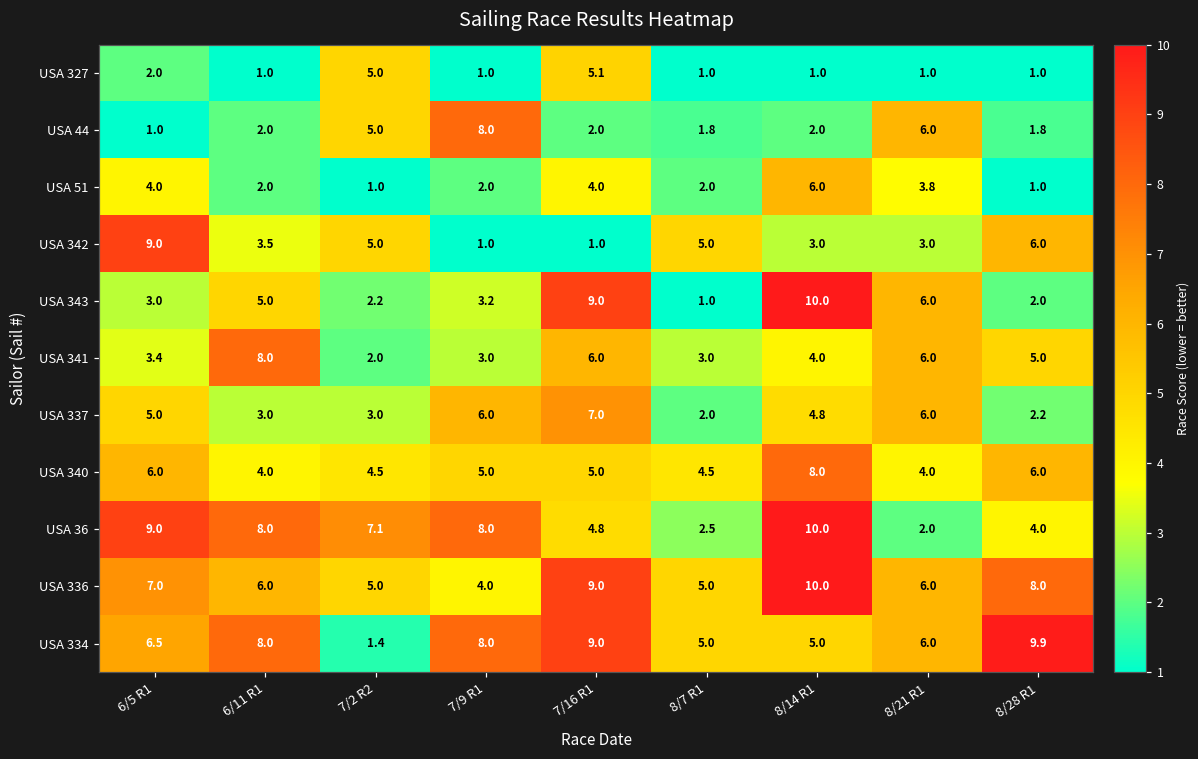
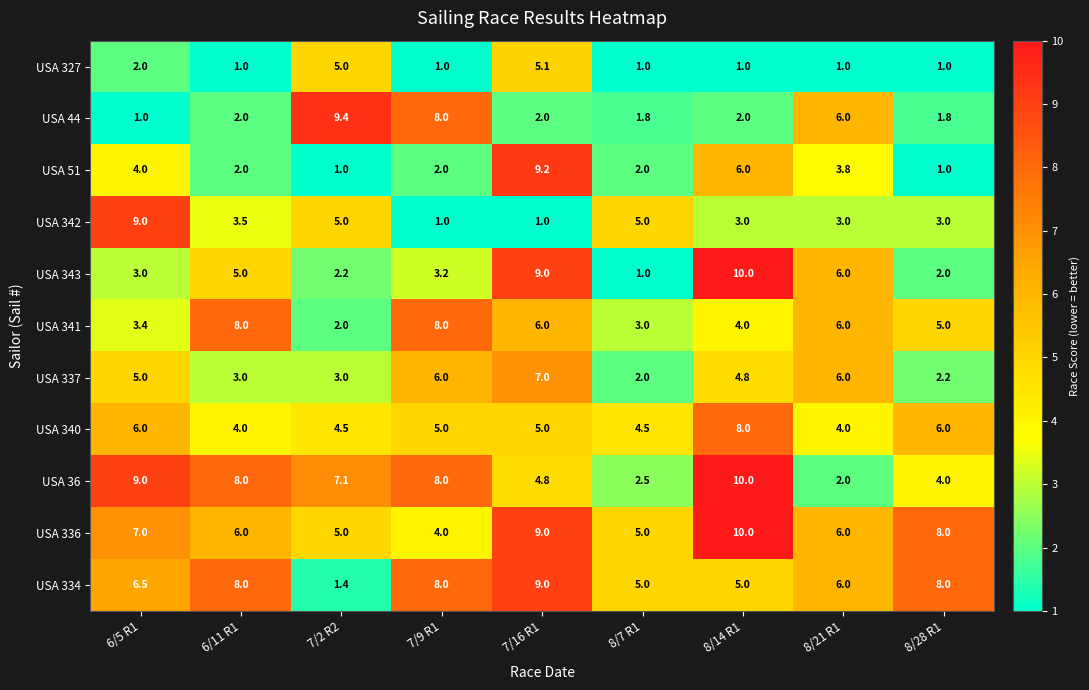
USA 44, 7/2 R2: 5.0 -> 9.4
USA 51, 7/16 R1: 4.0 -> 9.2
USA 342, 8/28 R1: 6.0 -> 3.0
USA 341, 7/9 R1: 3.0 -> 8.0
USA 334, 8/28 R1: 9.9 -> 8.0
